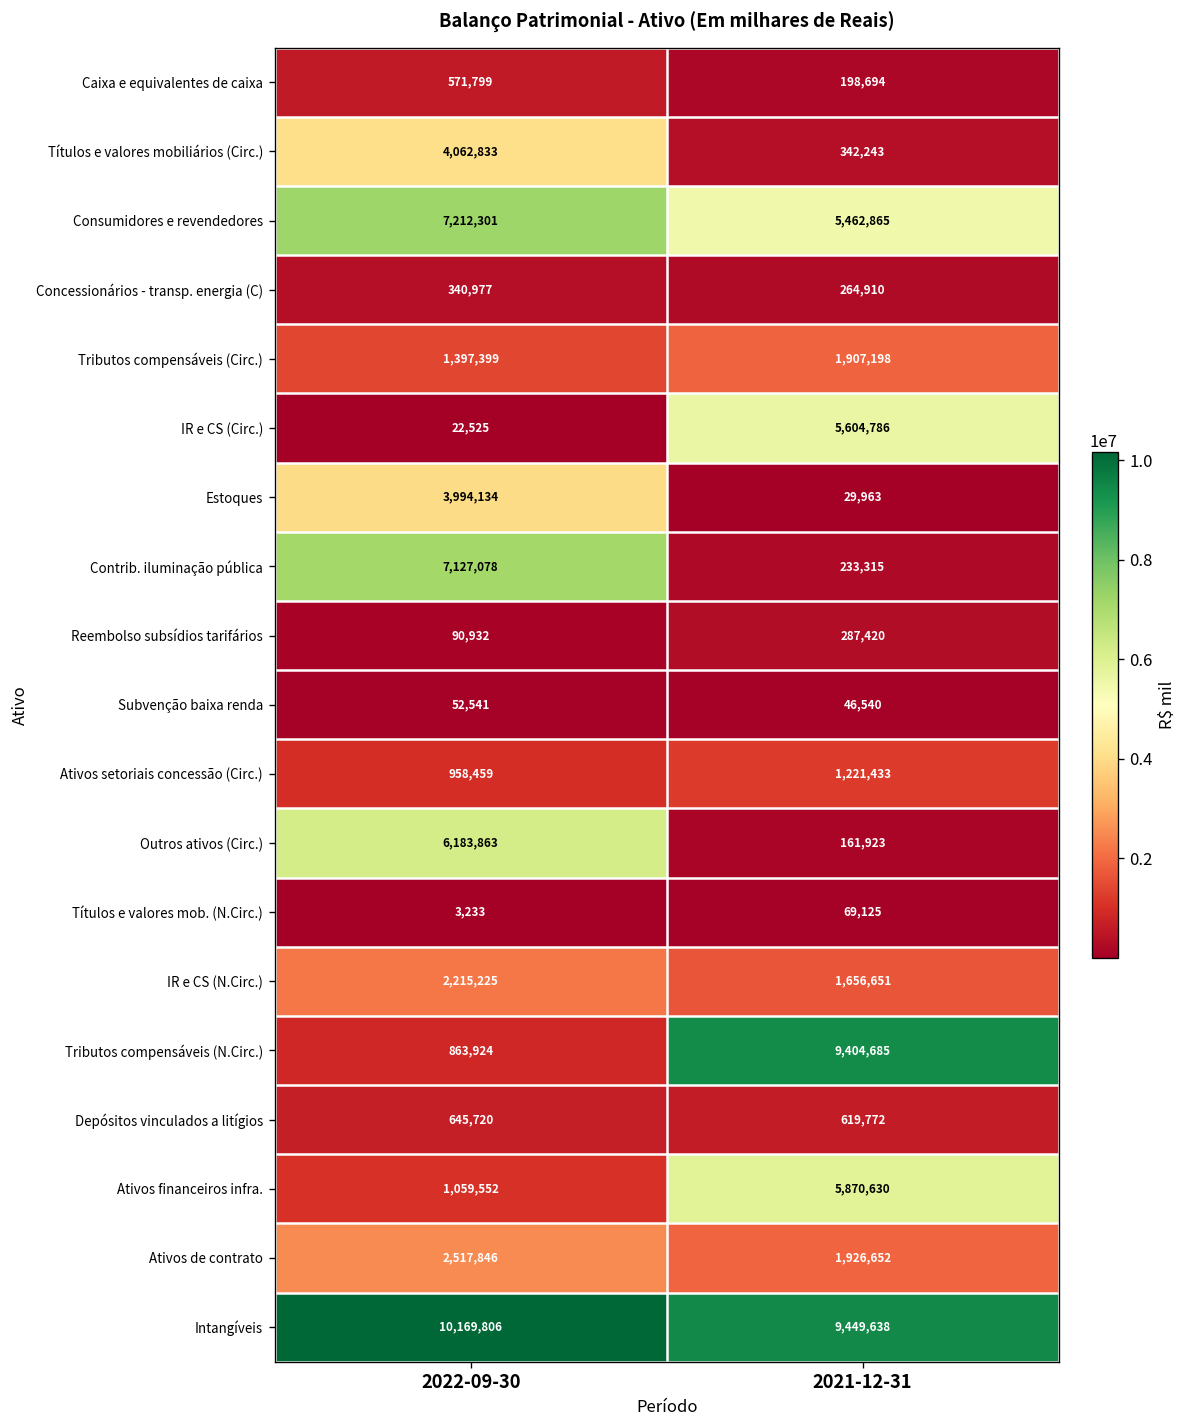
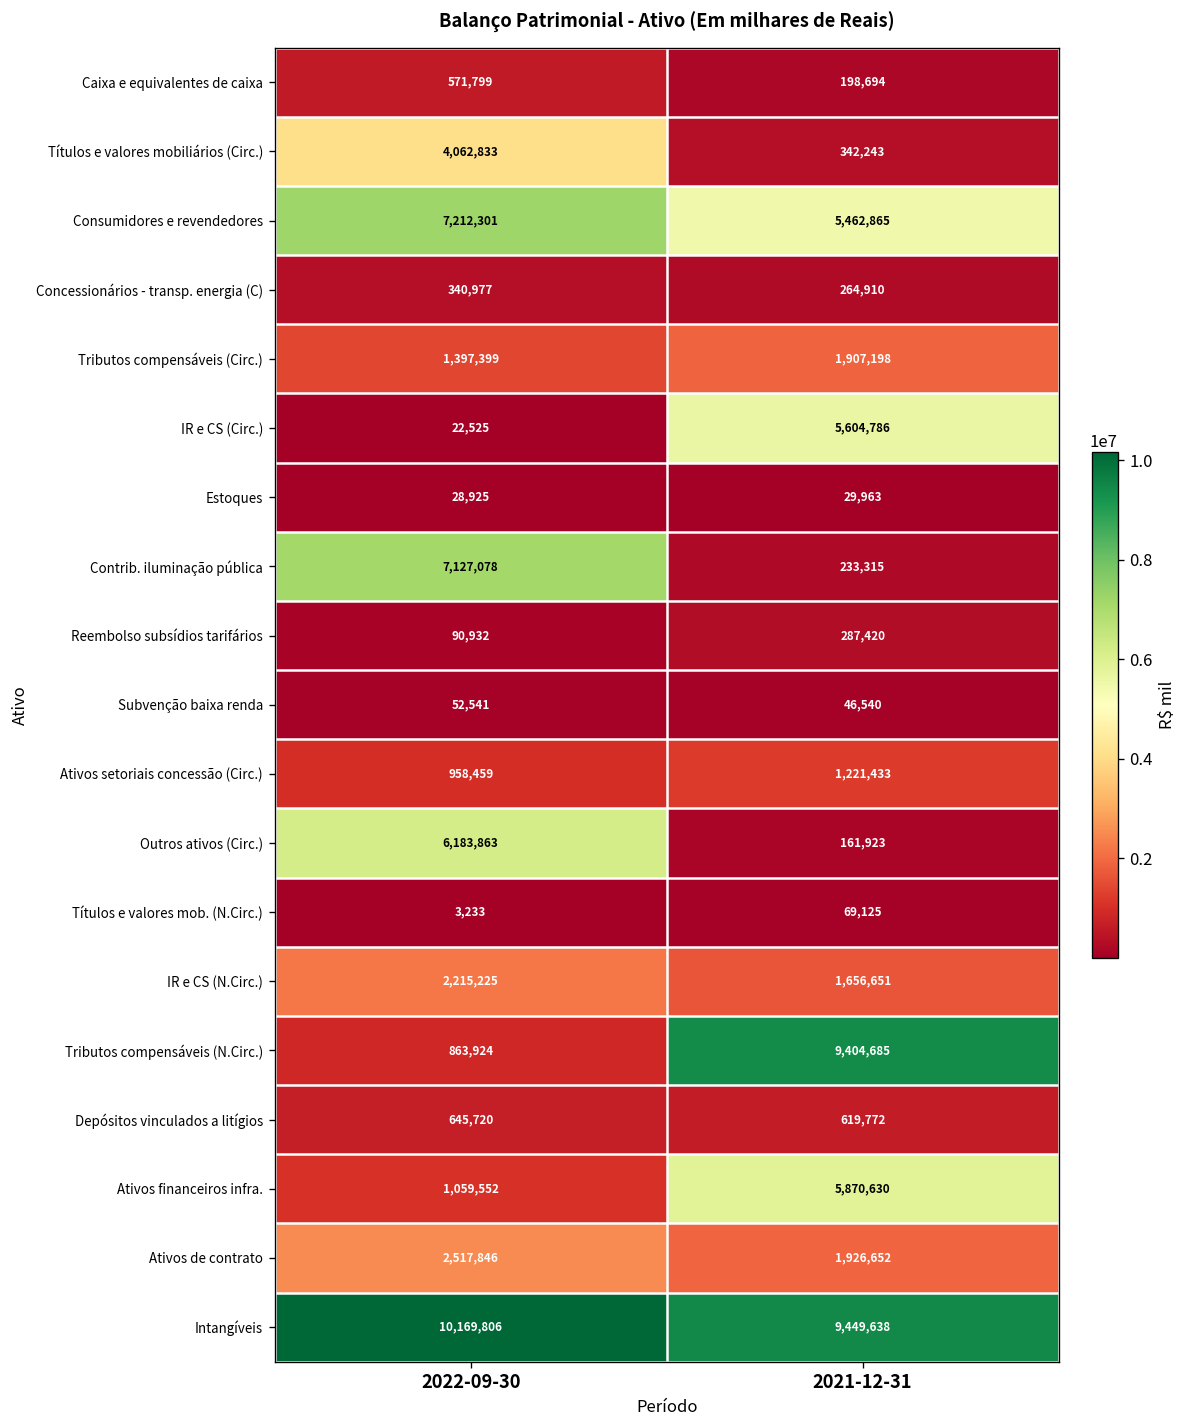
Estoques, 2022-09-30: 3,994,134 -> 28,925
